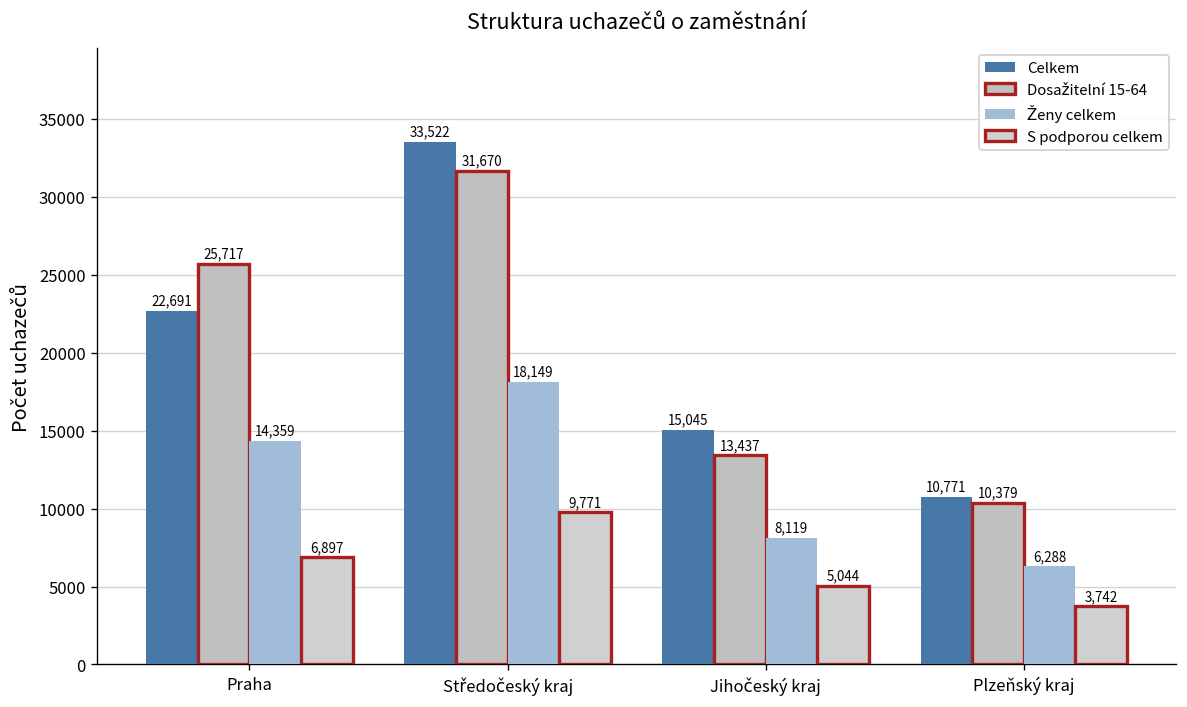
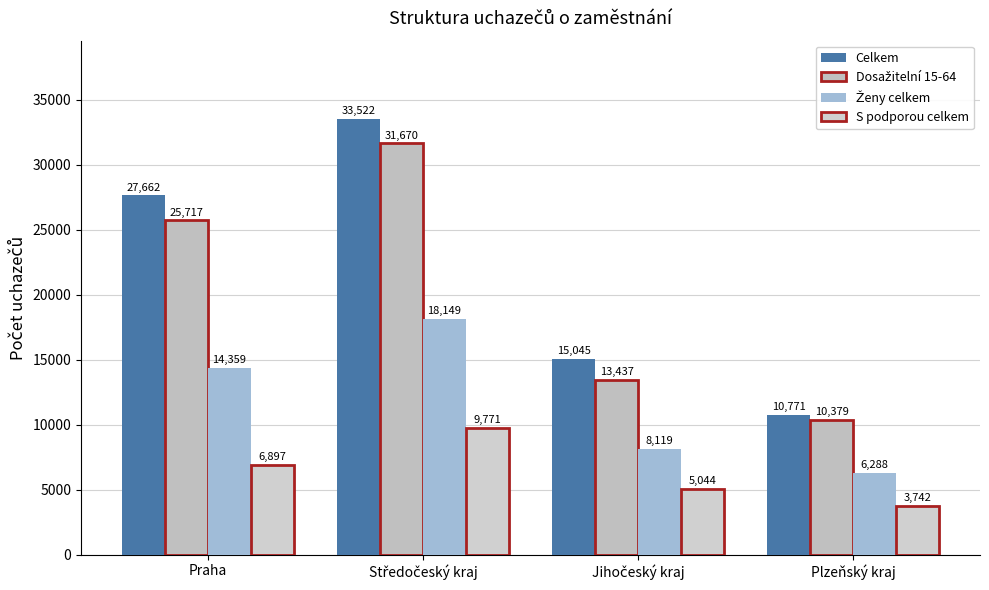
Celkem, Praha: 22,691 -> 27,662
